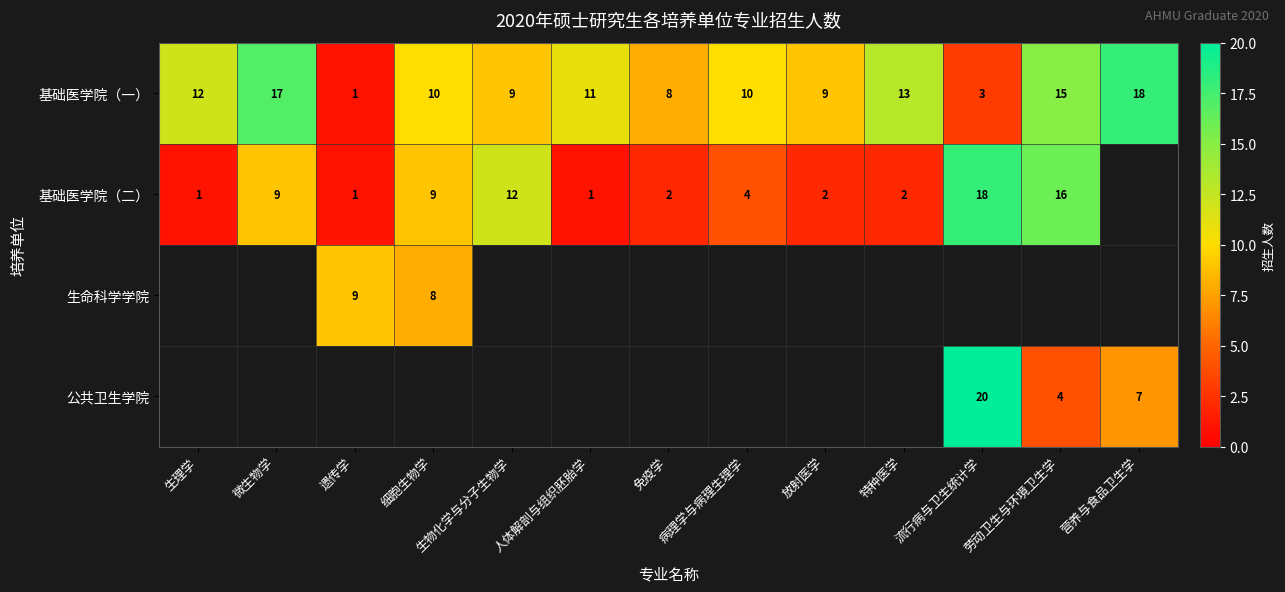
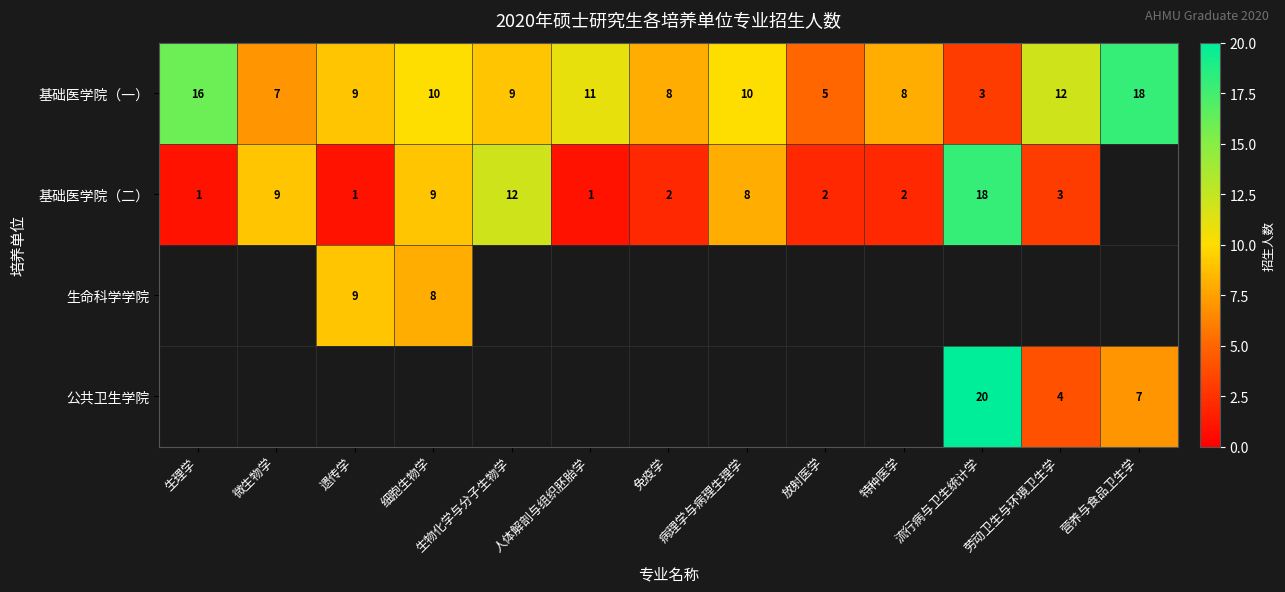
基础医学院（一）, 生理学: 12 -> 16
基础医学院（一）, 微生物学: 17 -> 7
基础医学院（一）, 遗传学: 1 -> 9
基础医学院（一）, 放射医学: 9 -> 5
基础医学院（一）, 特种医学: 13 -> 8
基础医学院（一）, 劳动卫生与环境卫生学: 15 -> 12
基础医学院（二）, 病理学与病理生理学: 4 -> 8
基础医学院（二）, 劳动卫生与环境卫生学: 16 -> 3
